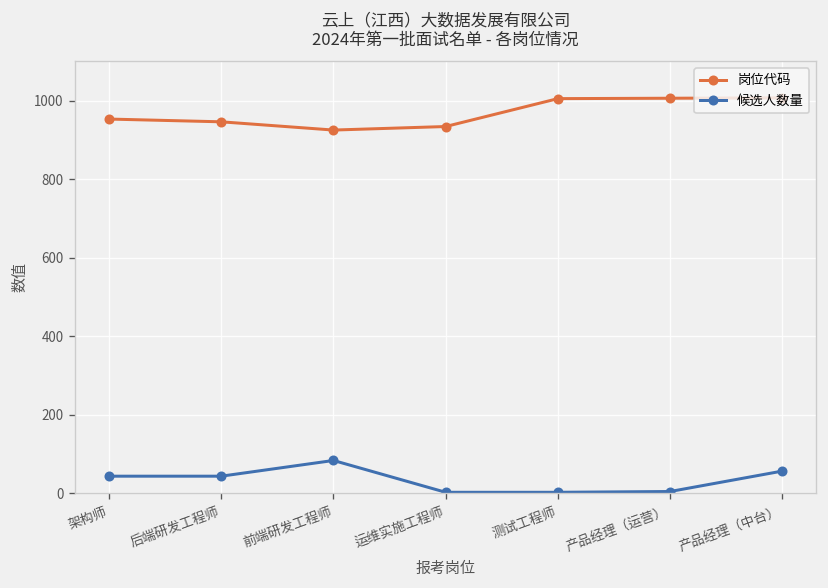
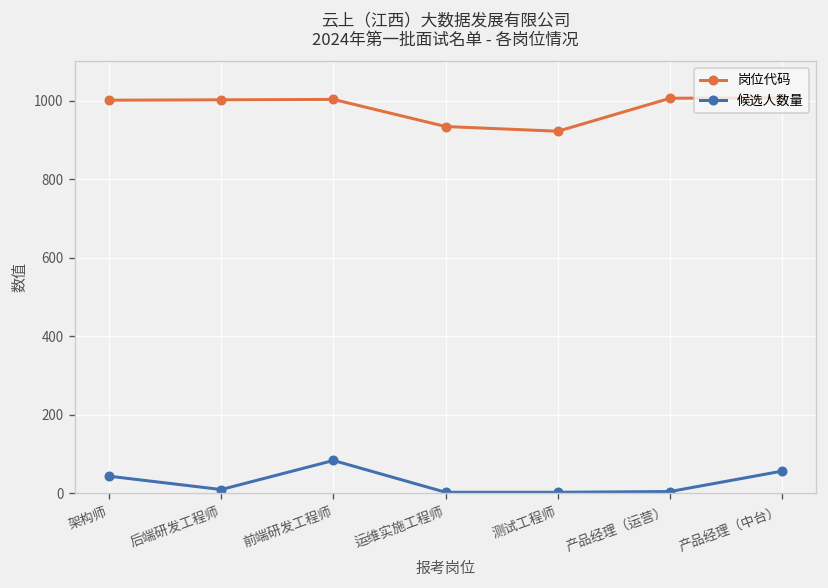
岗位代码, 架构师: 950 -> 1000
岗位代码, 后端研发工程师: 950 -> 1000
候选人数量, 后端研发工程师: 40 -> 10
岗位代码, 前端研发工程师: 930 -> 1000
岗位代码, 测试工程师: 1010 -> 920
